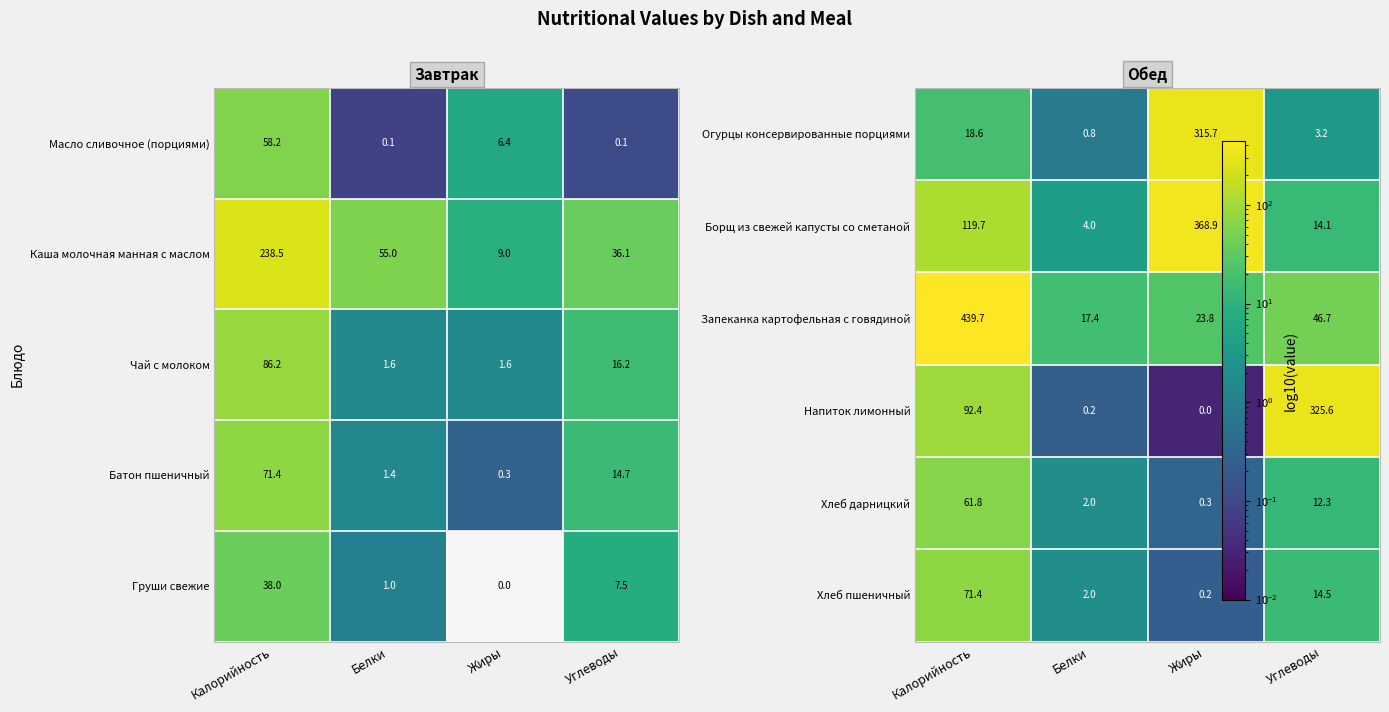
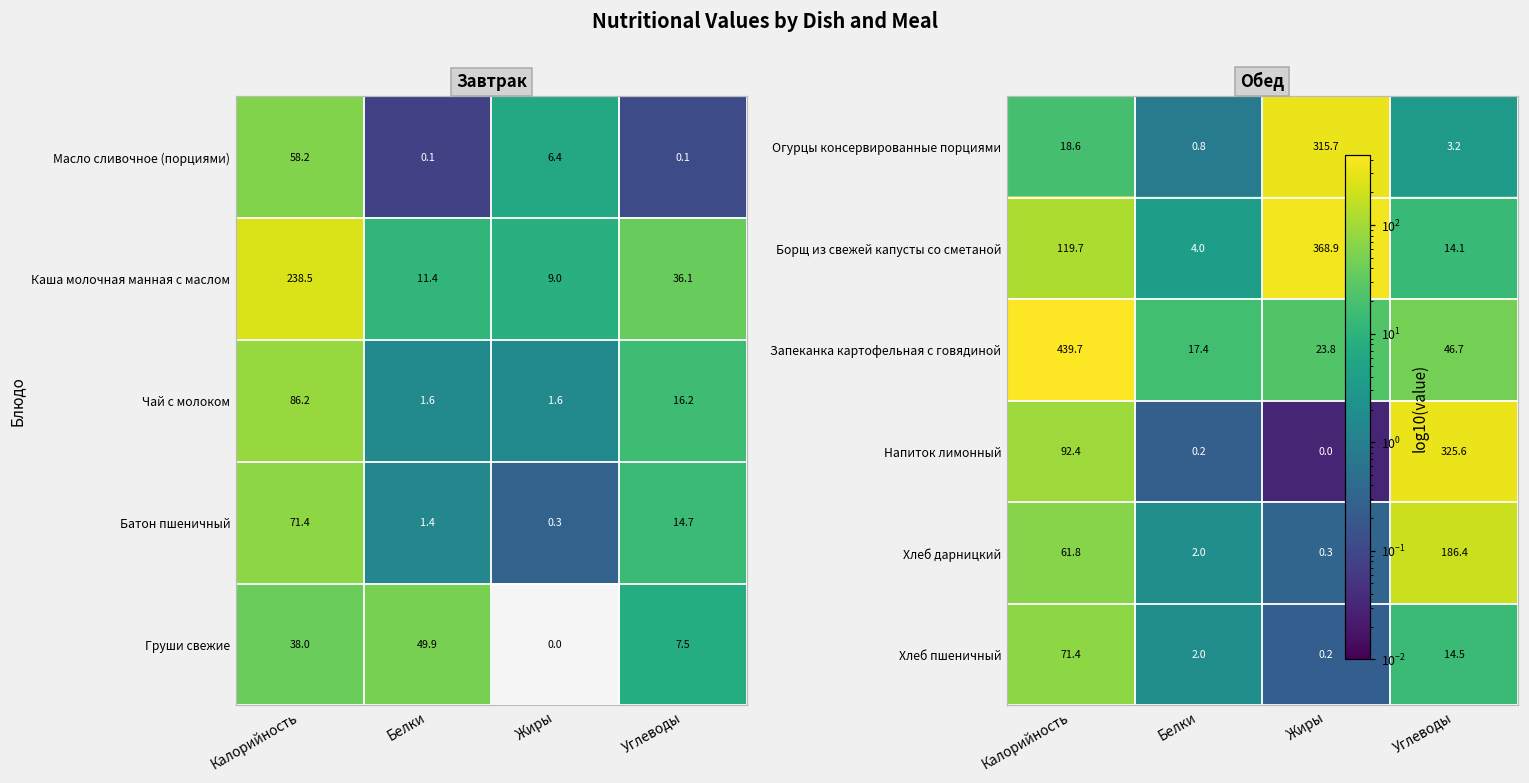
Завтрак, Каша молочная манная с маслом, Белки: 55.0 -> 11.4
Завтрак, Груши свежие, Белки: 1.0 -> 49.9
Обед, Хлеб дарницкий, Углеводы: 12.3 -> 186.4
